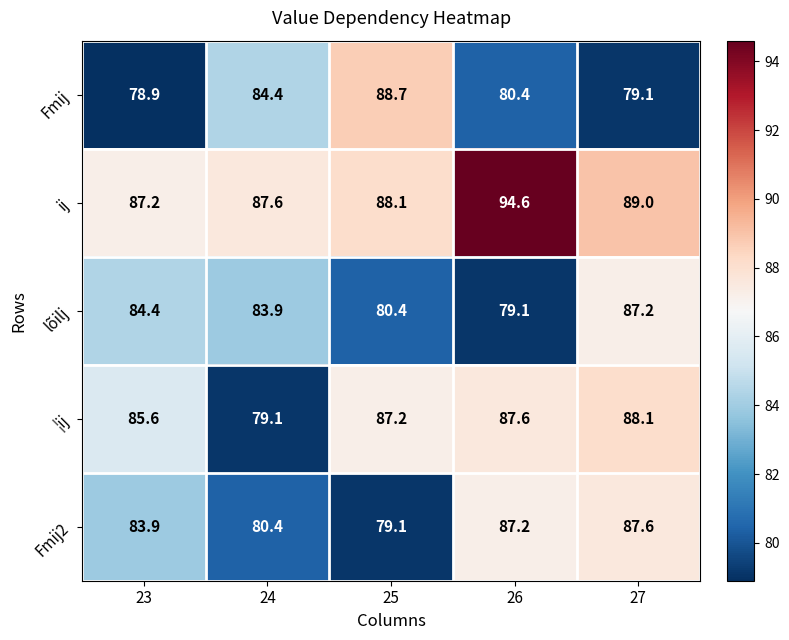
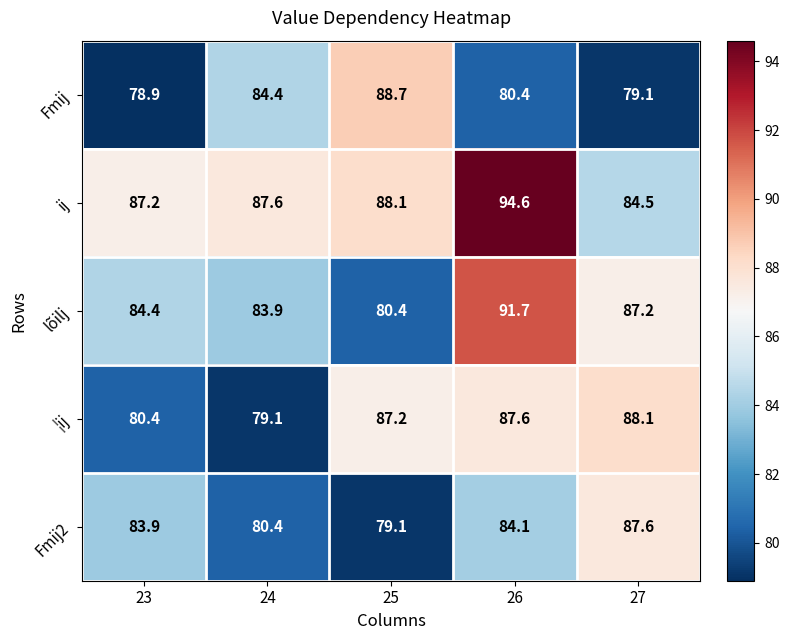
ij, 27: 89.0 -> 84.5
lõilj, 26: 79.1 -> 91.7
¦ij, 23: 85.6 -> 80.4
Fmij2, 26: 87.2 -> 84.1
